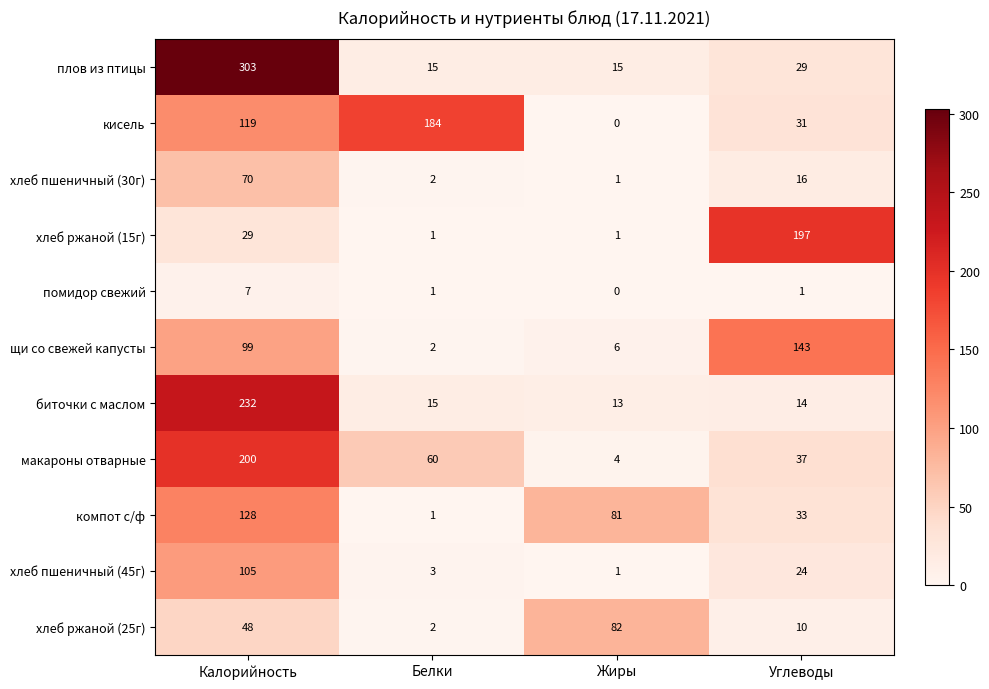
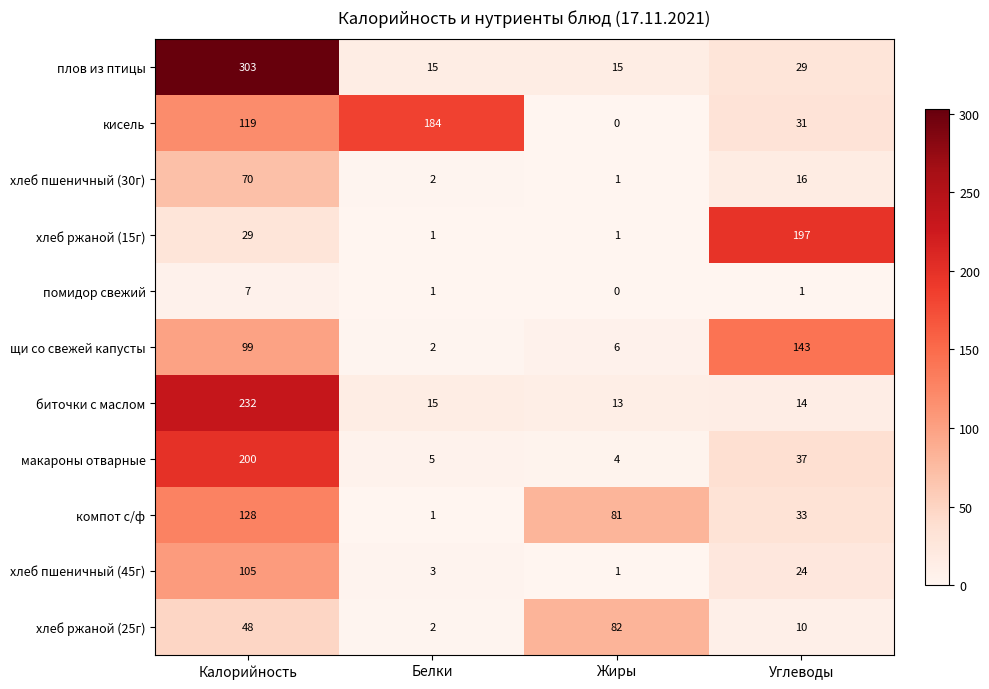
макароны отварные, Белки: 60 -> 5
